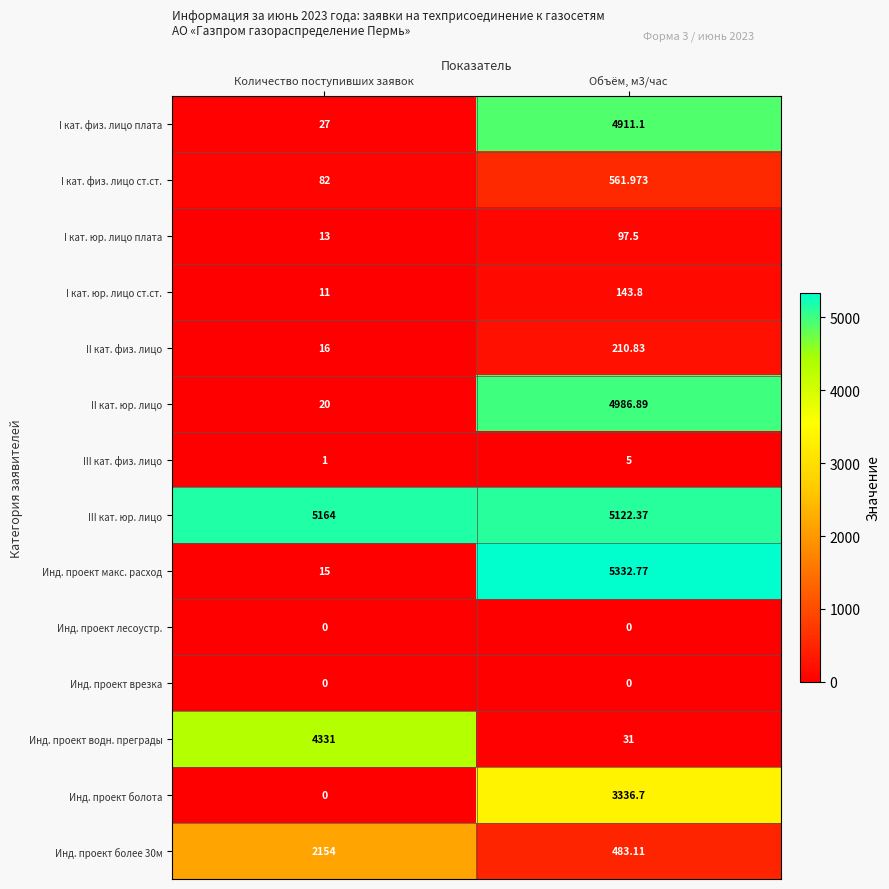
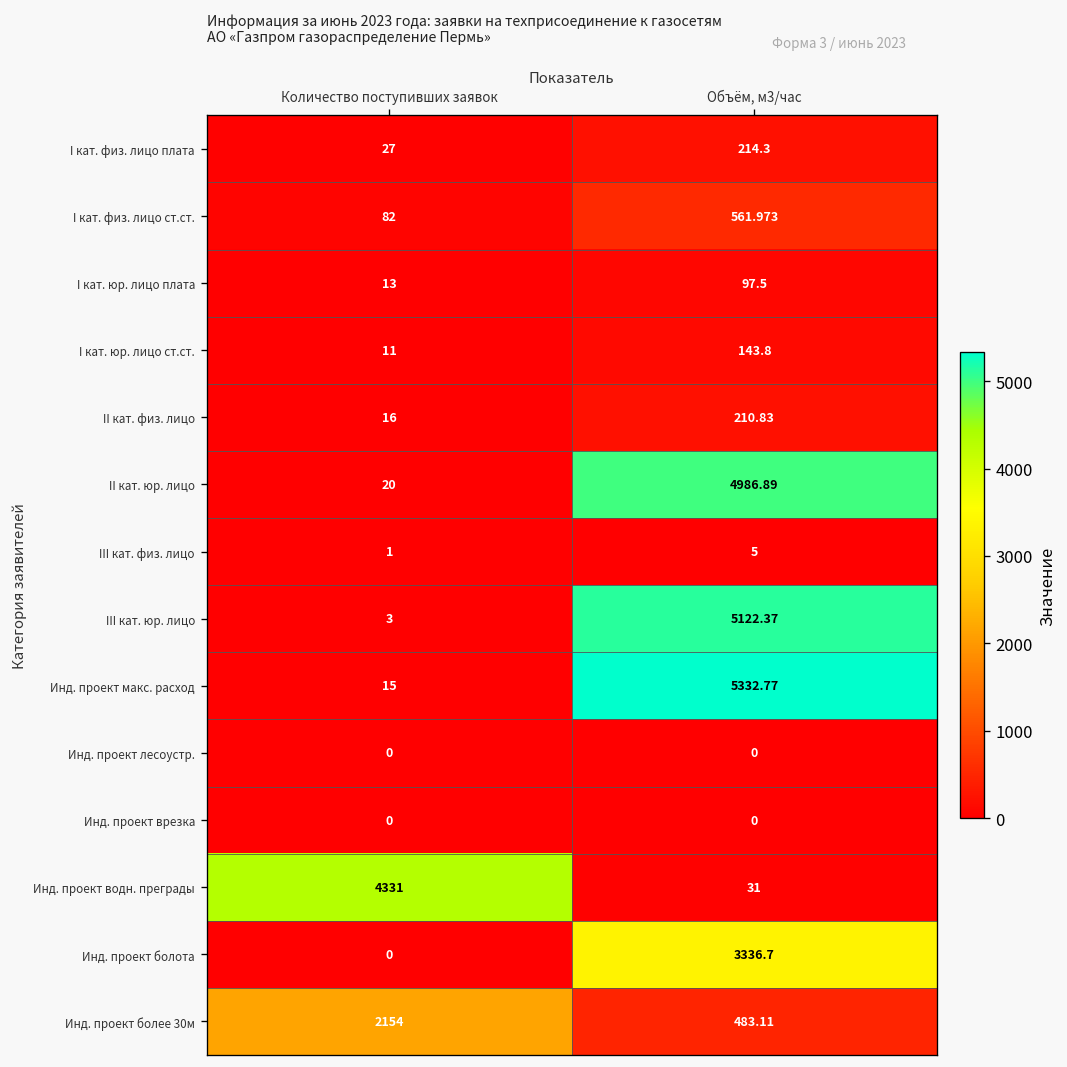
I кат. физ. лицо плата, Объём, м3/час: 4911.1 -> 214.3
III кат. юр. лицо, Количество поступивших заявок: 5164 -> 3
